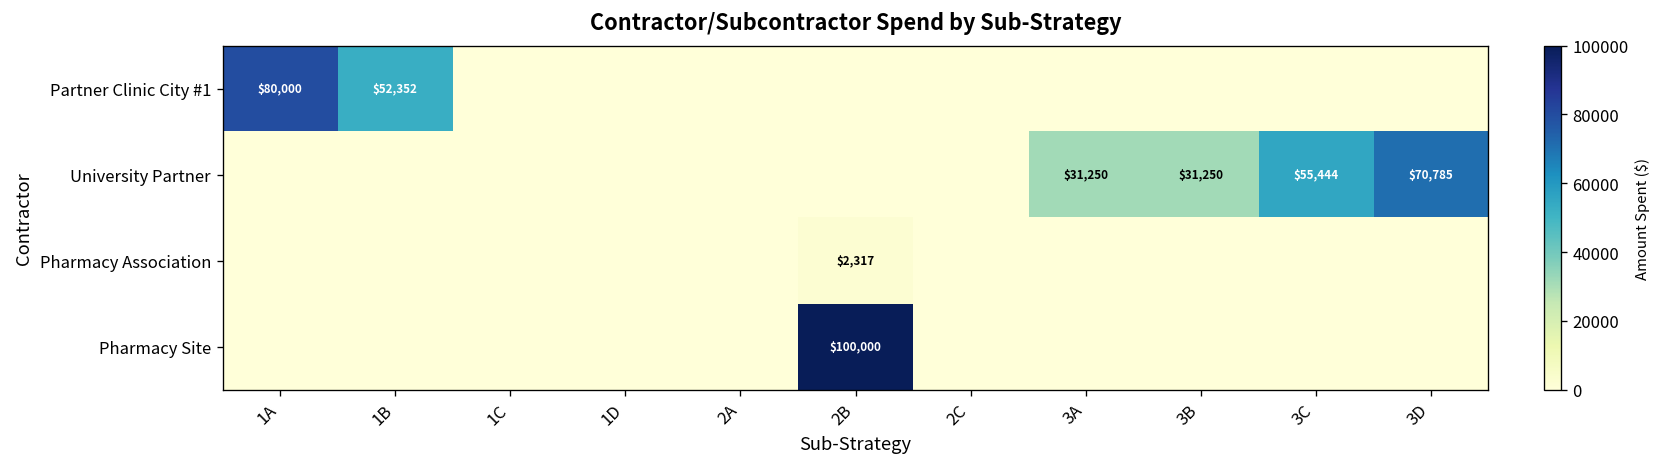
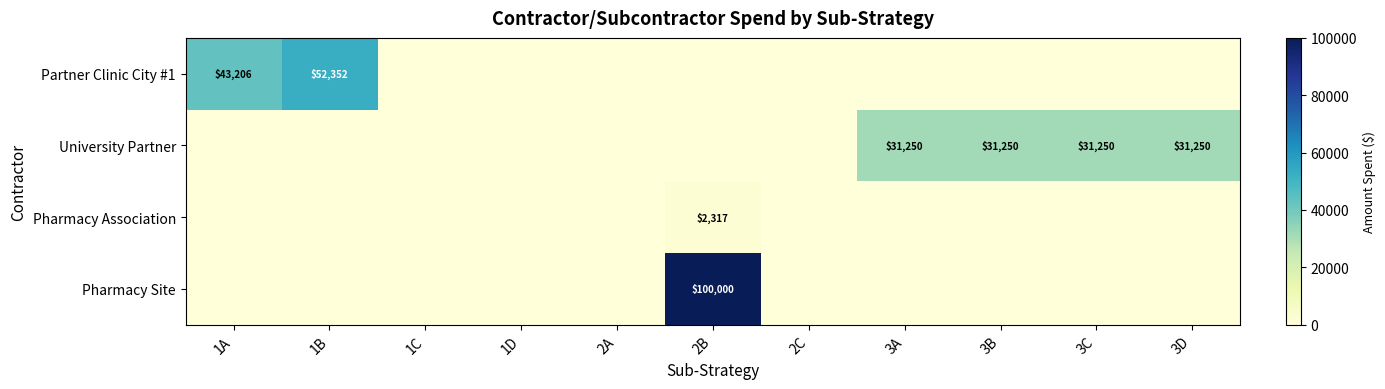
Partner Clinic City #1, 1A: $80,000 -> $43,206
University Partner, 3C: $55,444 -> $31,250
University Partner, 3D: $70,785 -> $31,250
